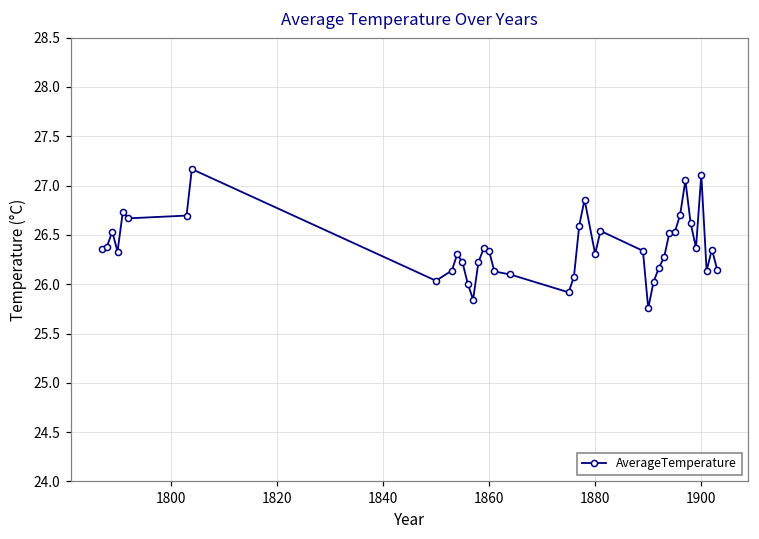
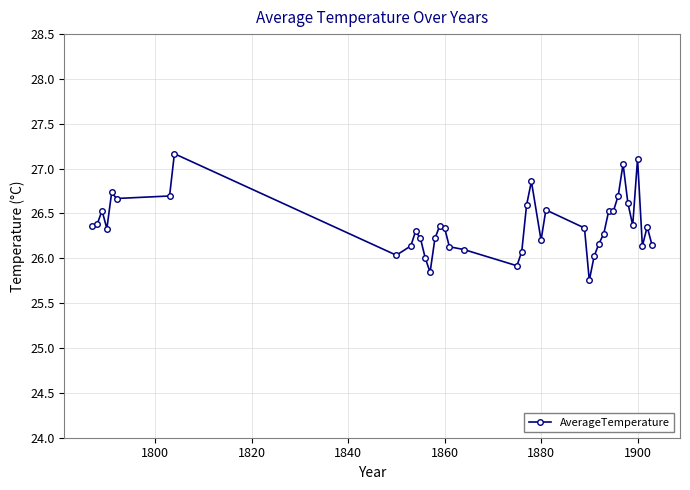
1880: 26.3 -> 26.2
